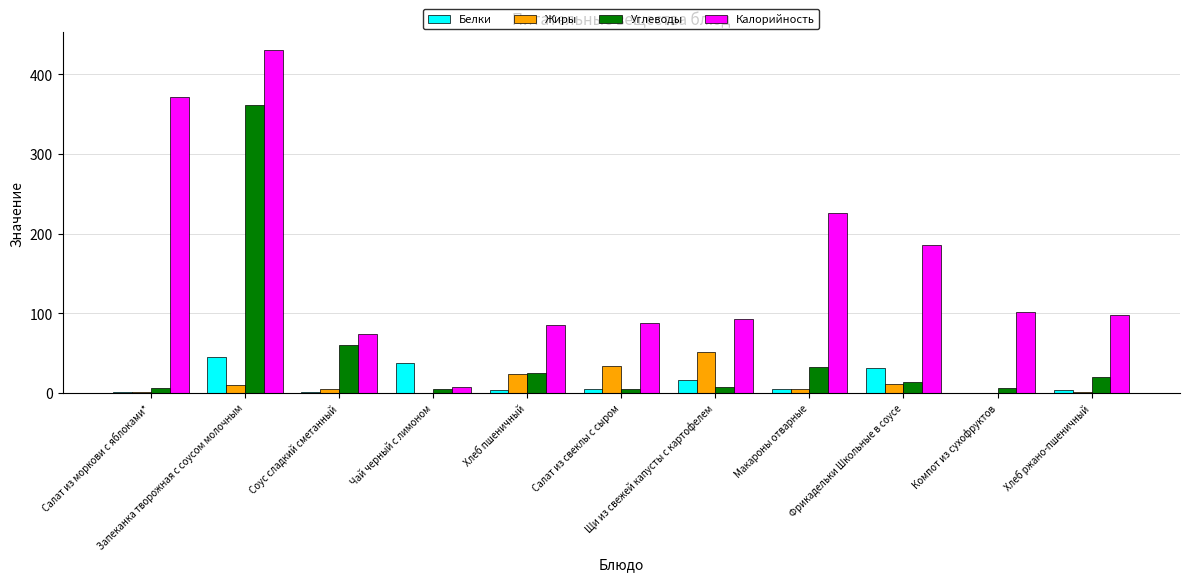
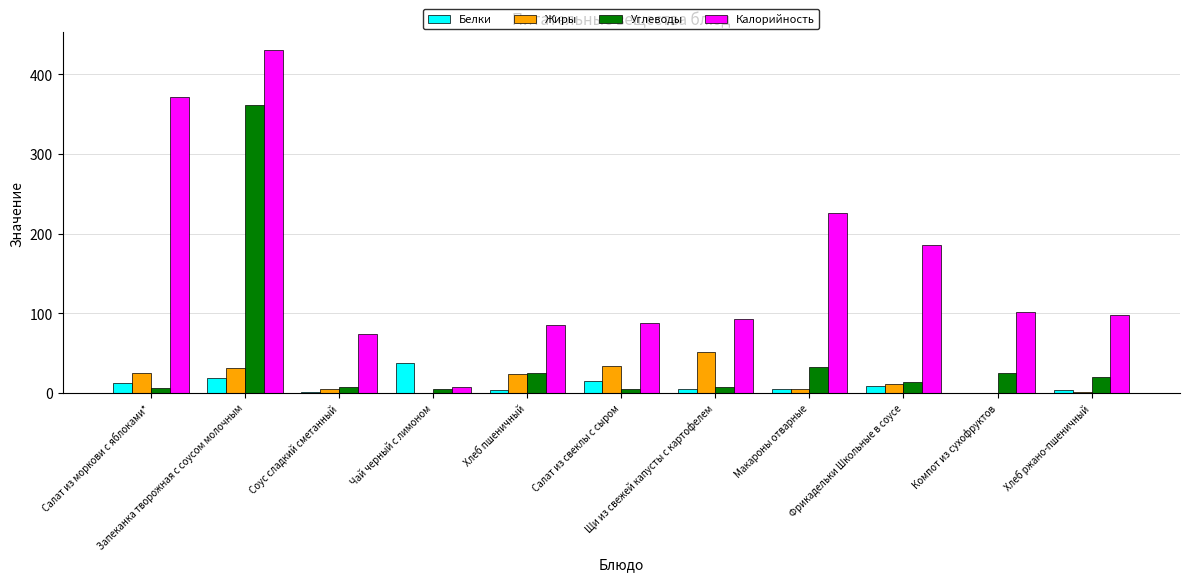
Белки, Салат из моркови с яблоками*: 0 -> 10
Жиры, Салат из моркови с яблоками*: 0 -> 30
Белки, Запеканка творожная с соусом молочным: 50 -> 20
Жиры, Запеканка творожная с соусом молочным: 10 -> 30
Углеводы, Соус сладкий сметанный: 60 -> 10
Белки, Салат из свеклы с сыром: 0 -> 20
Белки, Щи из свежей капусты с картофелем: 20 -> 0
Белки, Фрикадельки Школьные в соусе: 30 -> 10
Углеводы, Компот из сухофруктов: 10 -> 30
